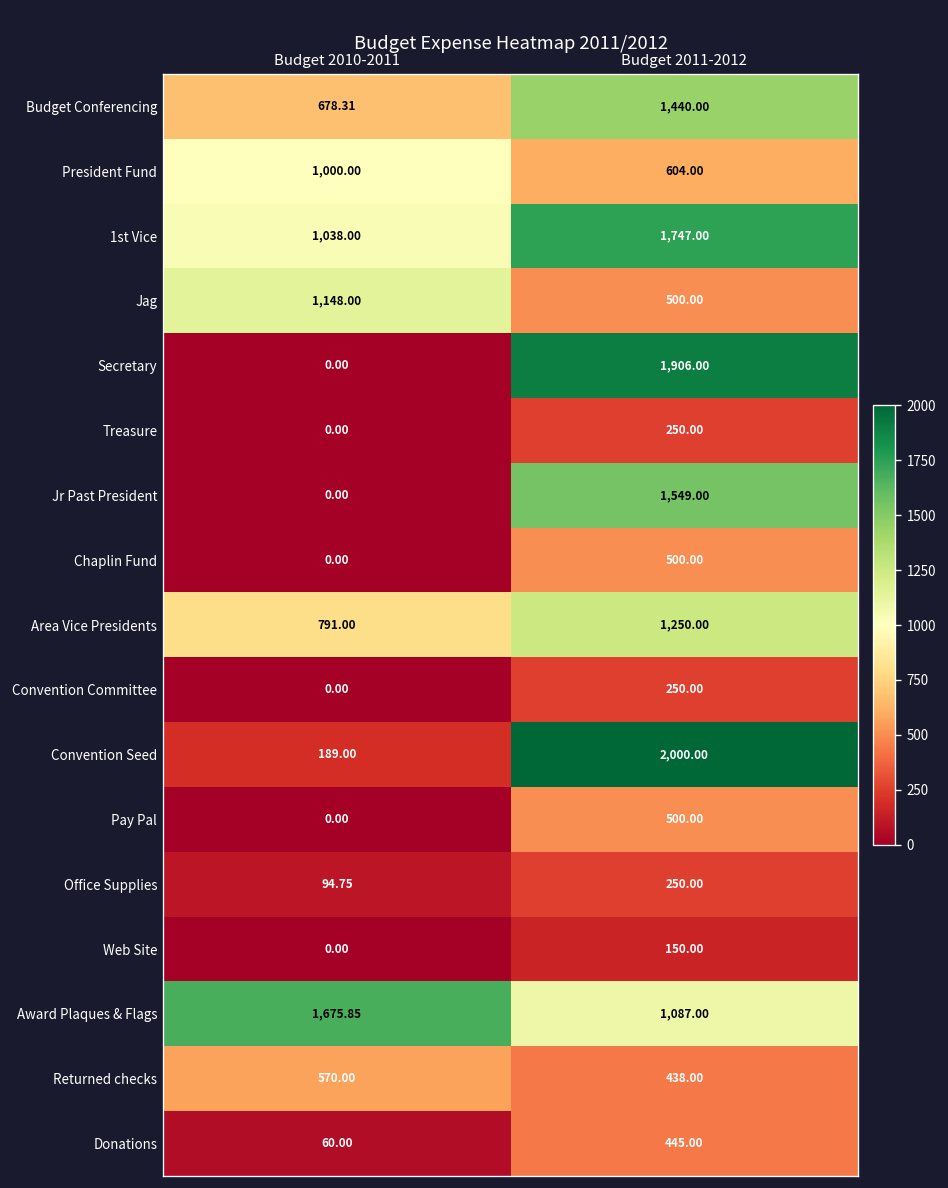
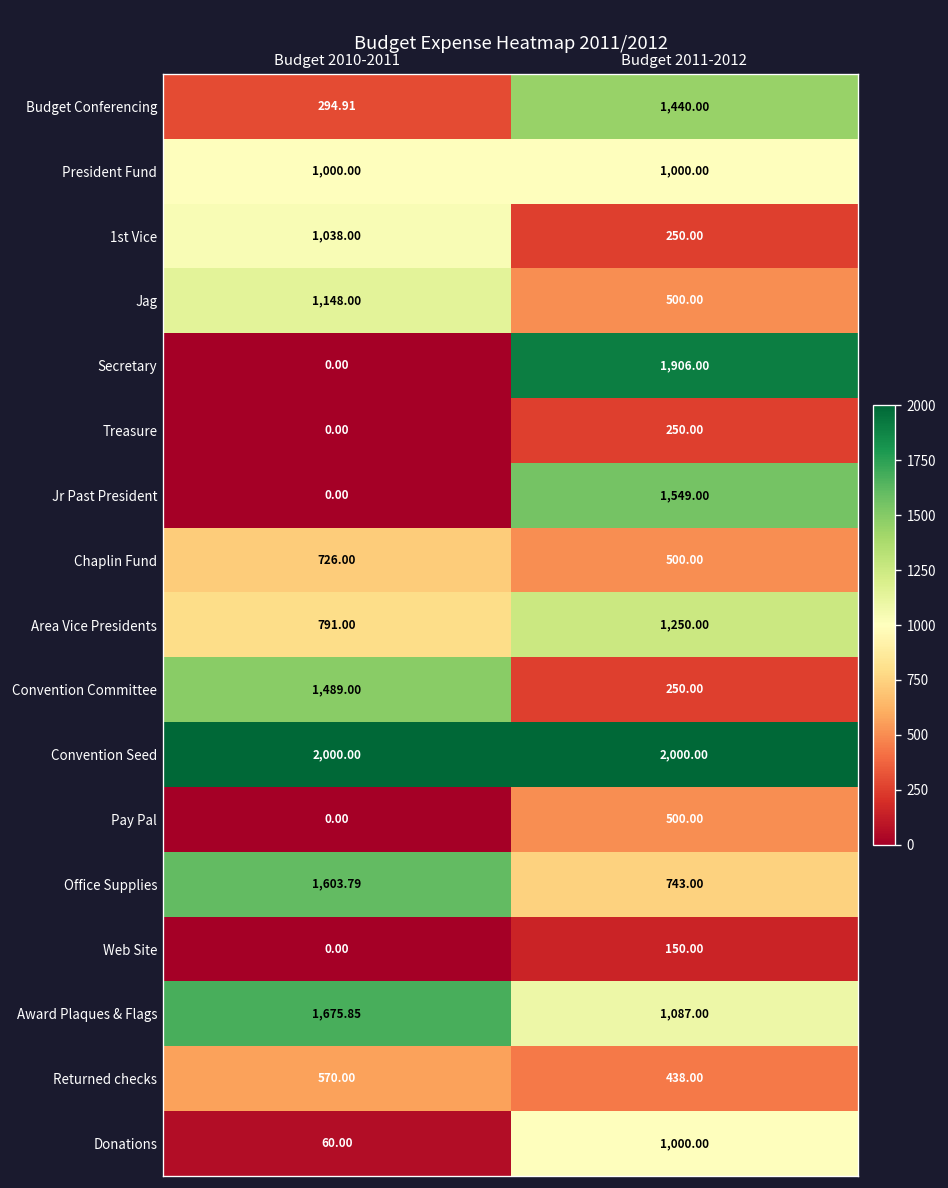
Budget Conferencing, Budget 2010-2011: 678.31 -> 294.91
President Fund, Budget 2011-2012: 604.00 -> 1,000.00
1st Vice, Budget 2011-2012: 1,747.00 -> 250.00
Chaplin Fund, Budget 2010-2011: 0.00 -> 726.00
Convention Committee, Budget 2010-2011: 0.00 -> 1,489.00
Convention Seed, Budget 2010-2011: 189.00 -> 2,000.00
Office Supplies, Budget 2010-2011: 94.75 -> 1,603.79
Office Supplies, Budget 2011-2012: 250.00 -> 743.00
Donations, Budget 2011-2012: 445.00 -> 1,000.00
